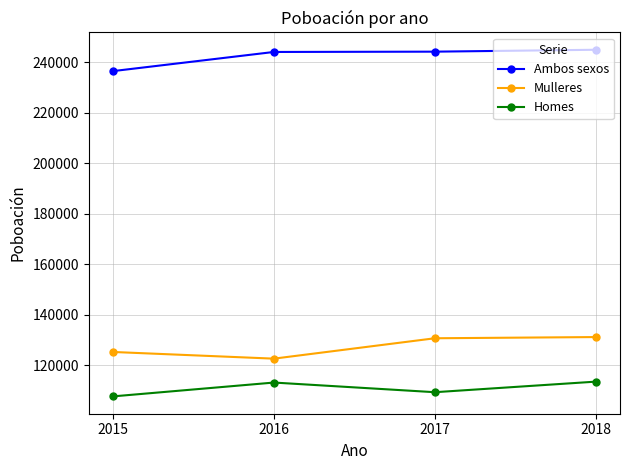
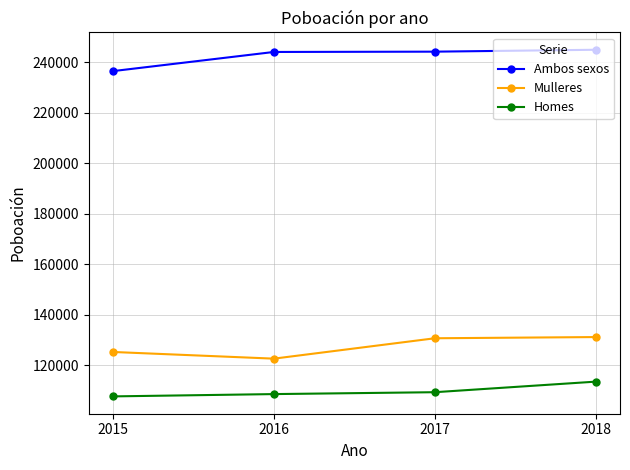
Homes, 2016: 113000 -> 109000
